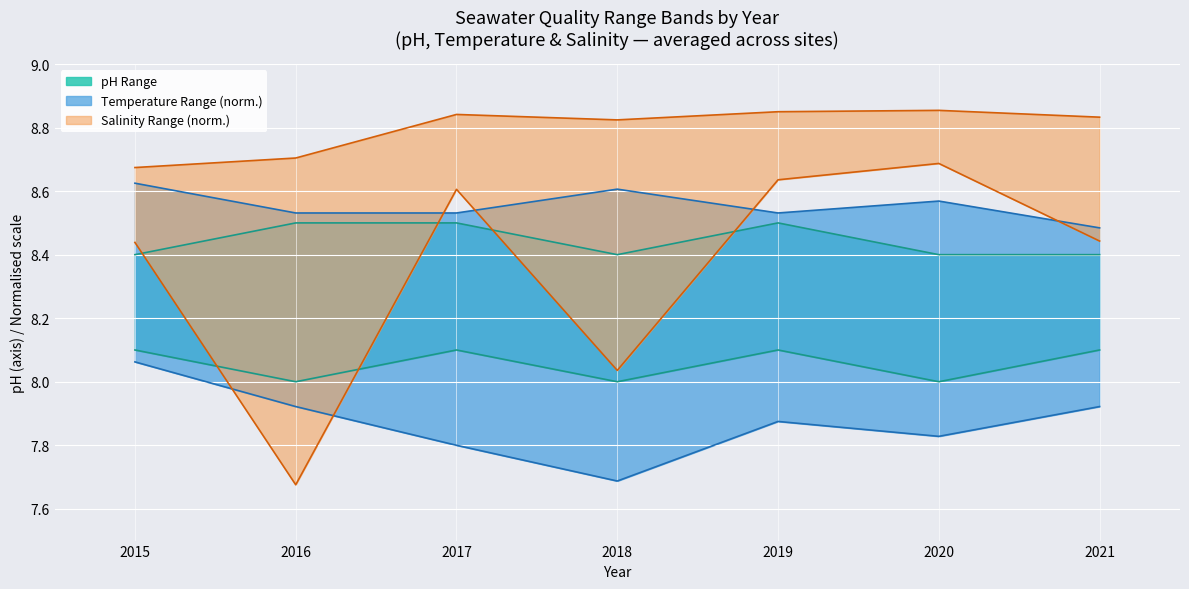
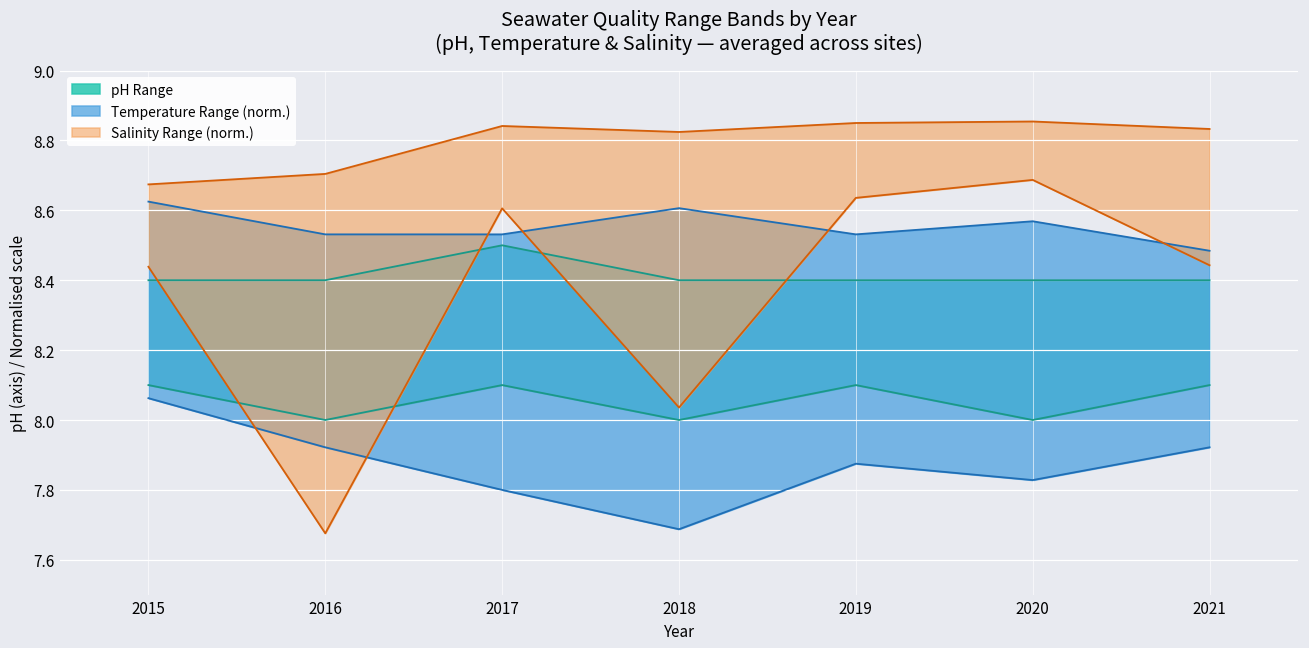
pH Range, 2016: 8.5 -> 8.4
pH Range, 2019: 8.5 -> 8.4
